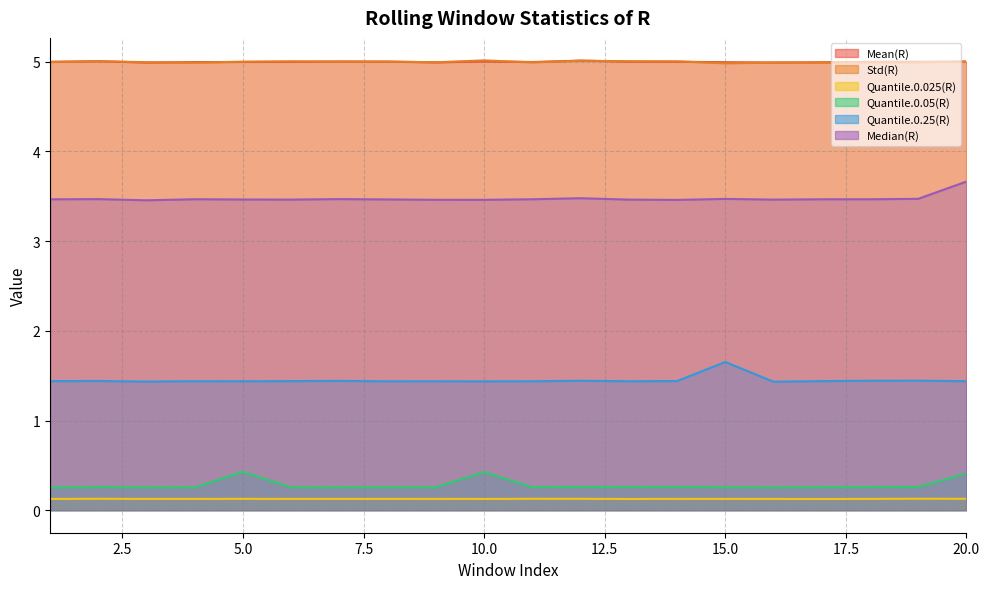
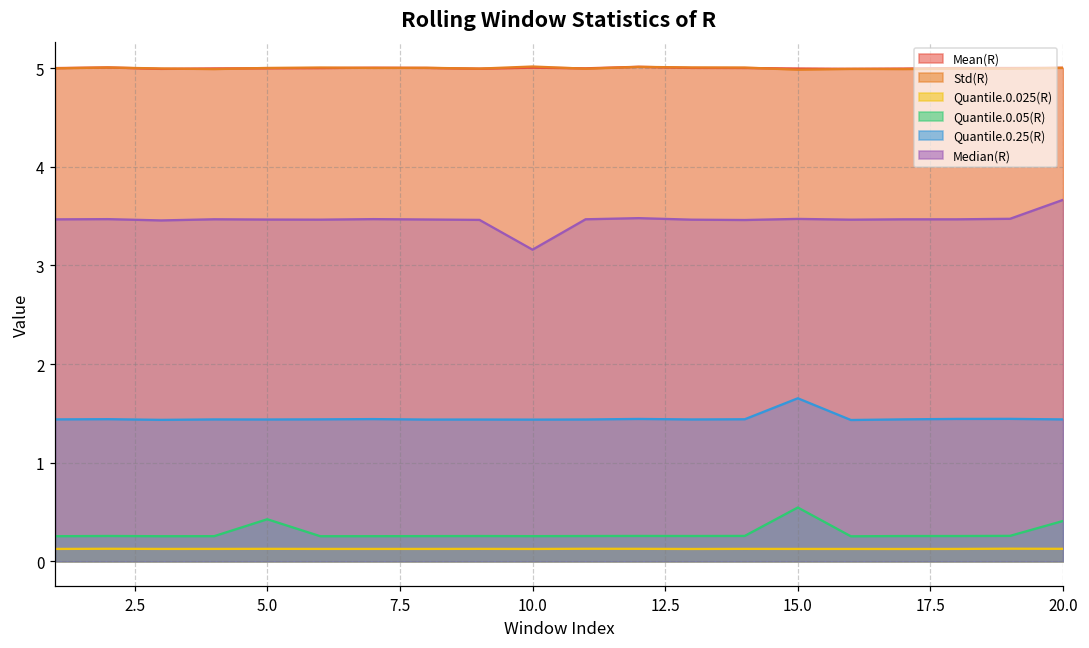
Quantile.0.05(R), 10.0: 0.4 -> 0.3
Median(R), 10.0: 3.5 -> 3.2
Quantile.0.05(R), 15.0: 0.3 -> 0.5
